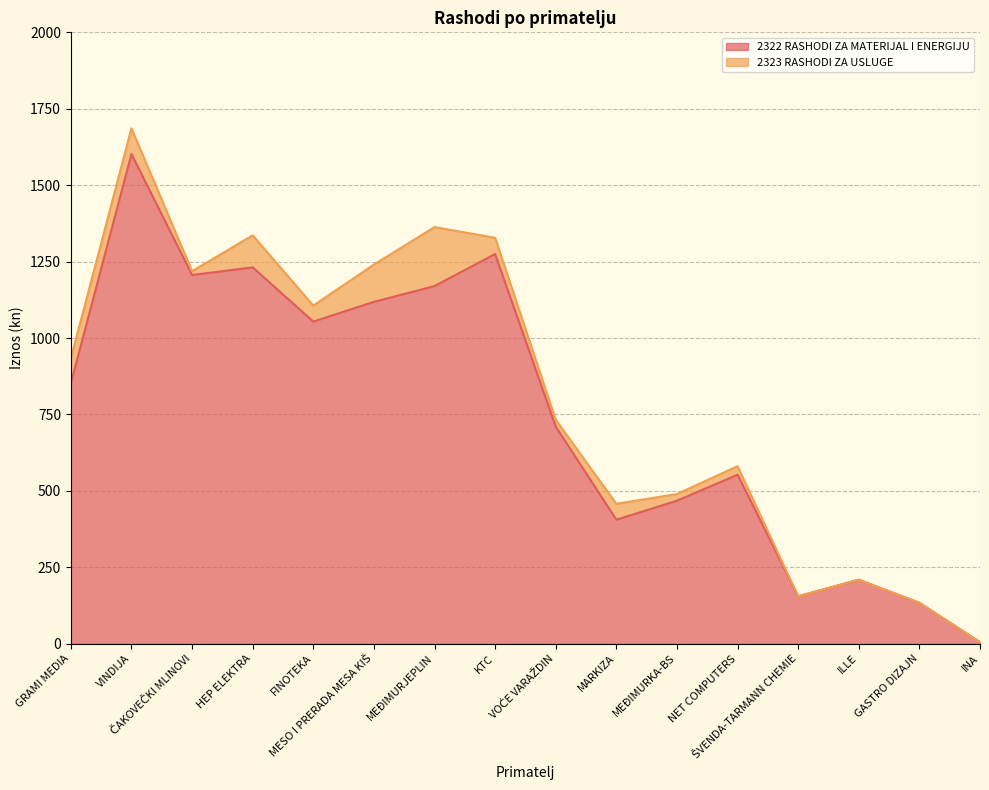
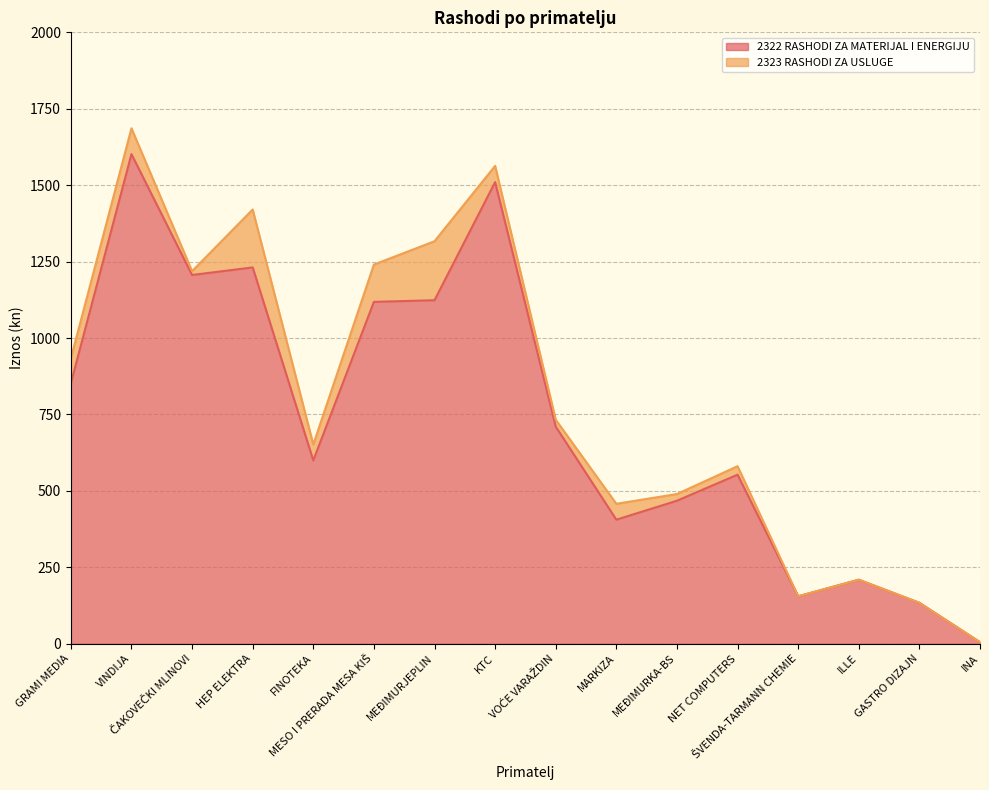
2323 RASHODI ZA USLUGE, HEP ELEKTRA: 100 -> 190
2322 RASHODI ZA MATERIJAL I ENERGIJU, FINOTEKA: 1050 -> 600
2322 RASHODI ZA MATERIJAL I ENERGIJU, MEĐIMURJEPLIN: 1170 -> 1120
2322 RASHODI ZA MATERIJAL I ENERGIJU, KTC: 1270 -> 1510
